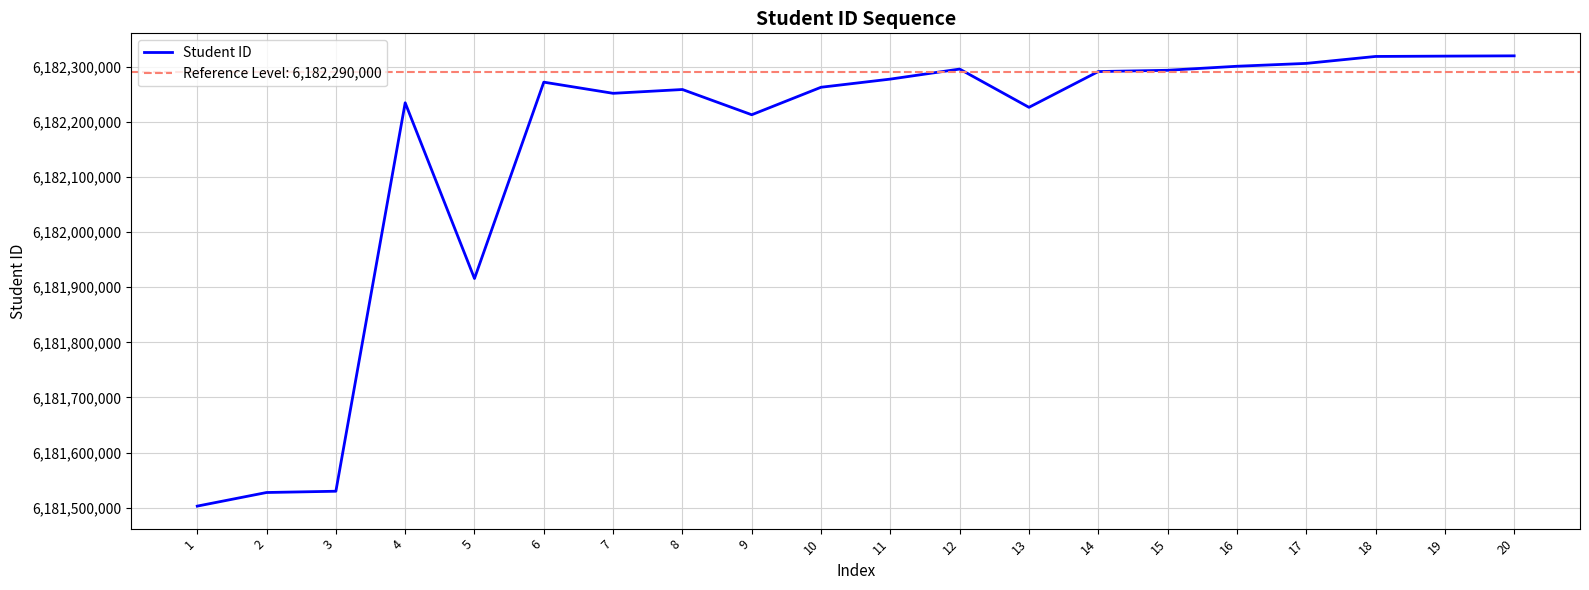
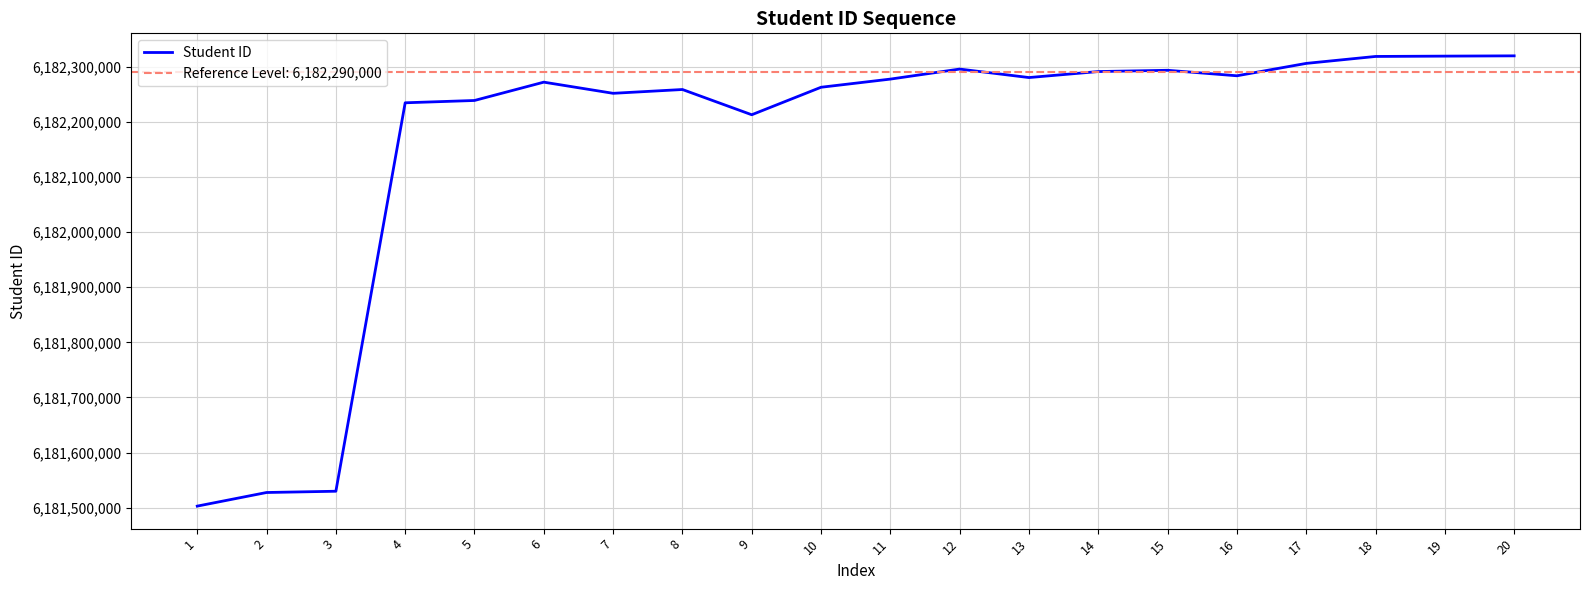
5: 6,181,920,000 -> 6,182,240,000
13: 6,182,230,000 -> 6,182,280,000
16: 6,182,300,000 -> 6,182,280,000
